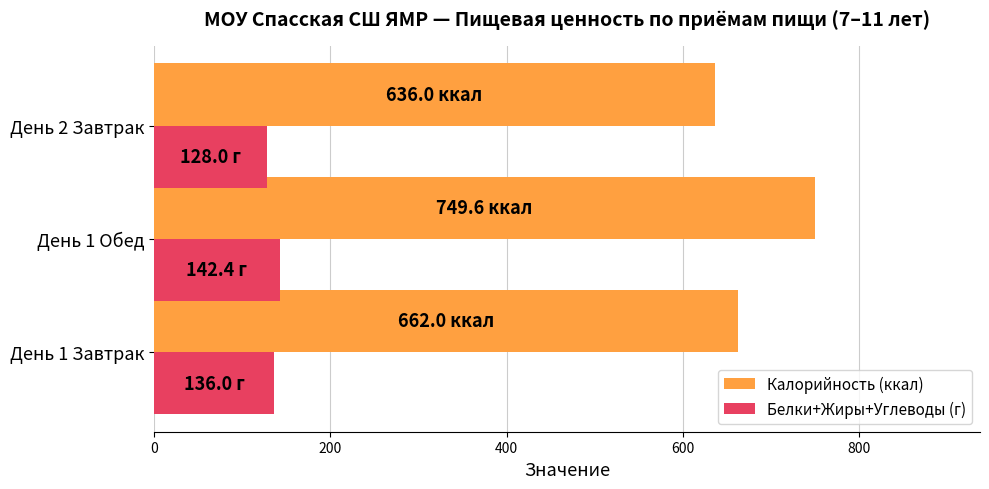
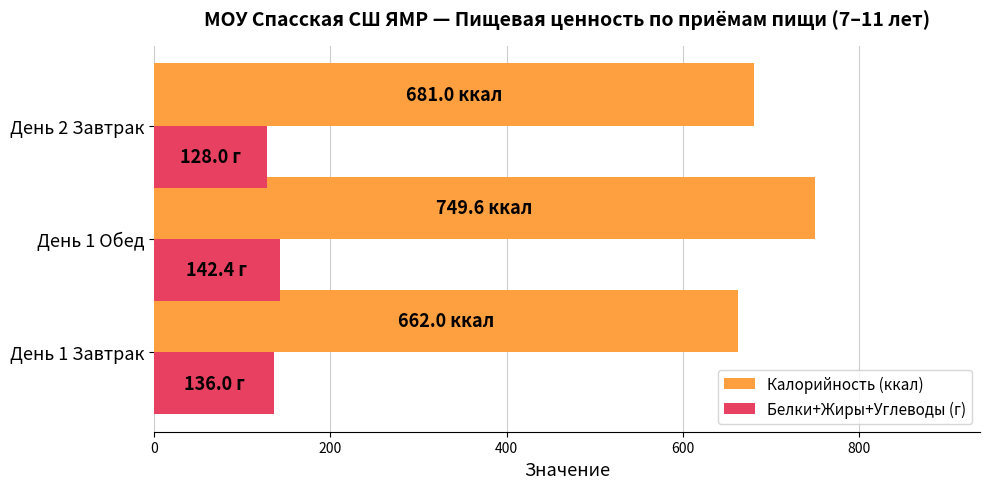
Калорийность (ккал), День 2 Завтрак: 636.0 -> 681.0
